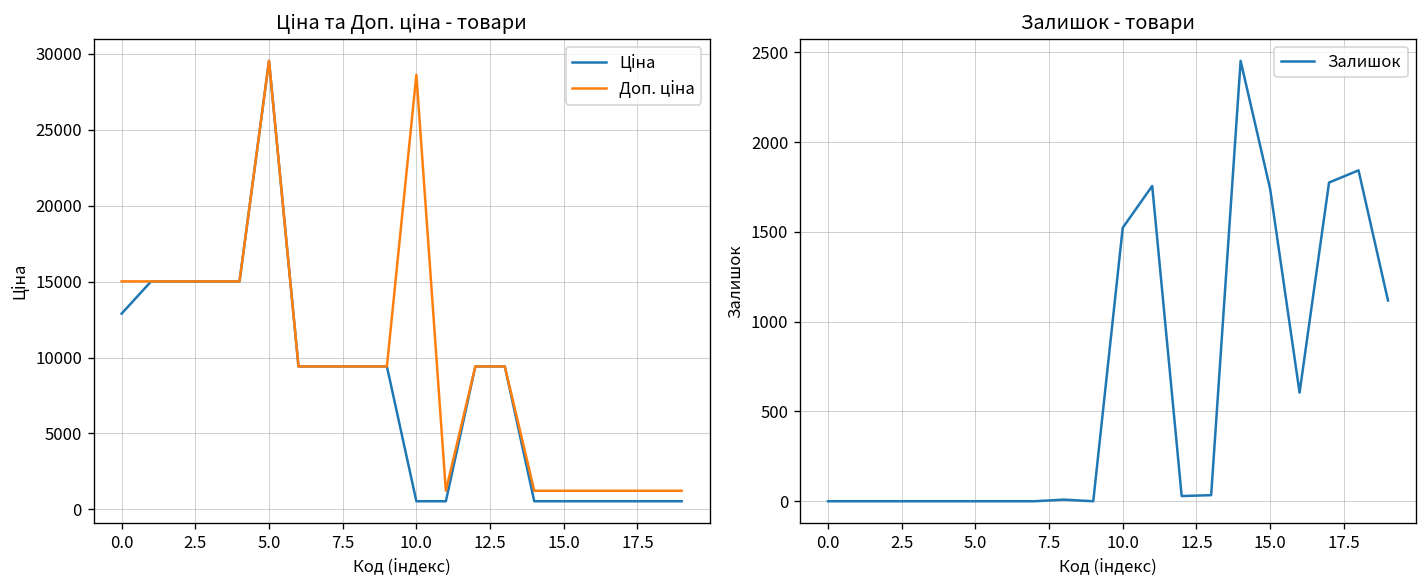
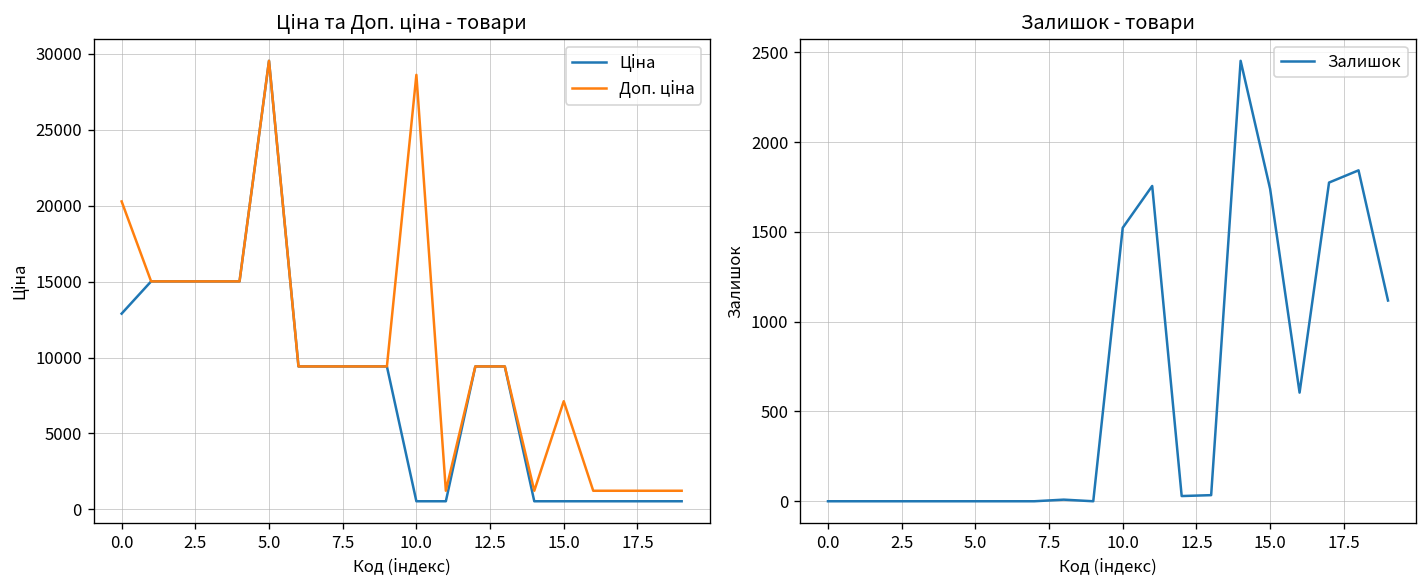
Ціна та Доп. ціна - товари, Доп. ціна, 0.0: 15000 -> 20300
Ціна та Доп. ціна - товари, Доп. ціна, 15.0: 1200 -> 7100
